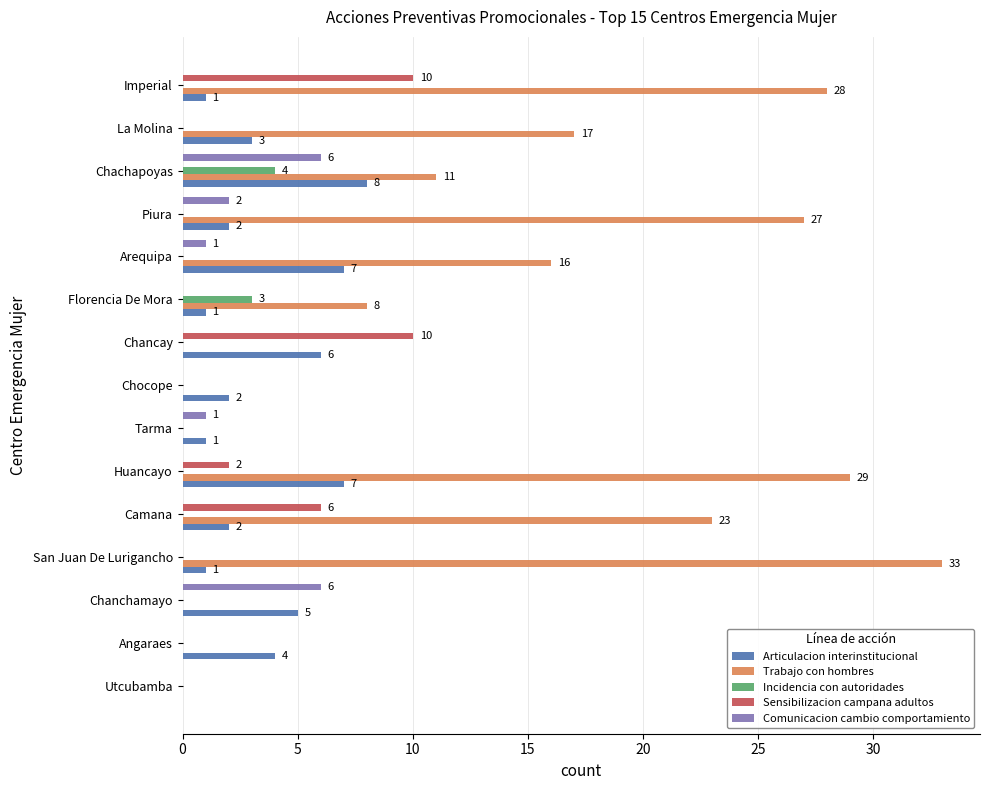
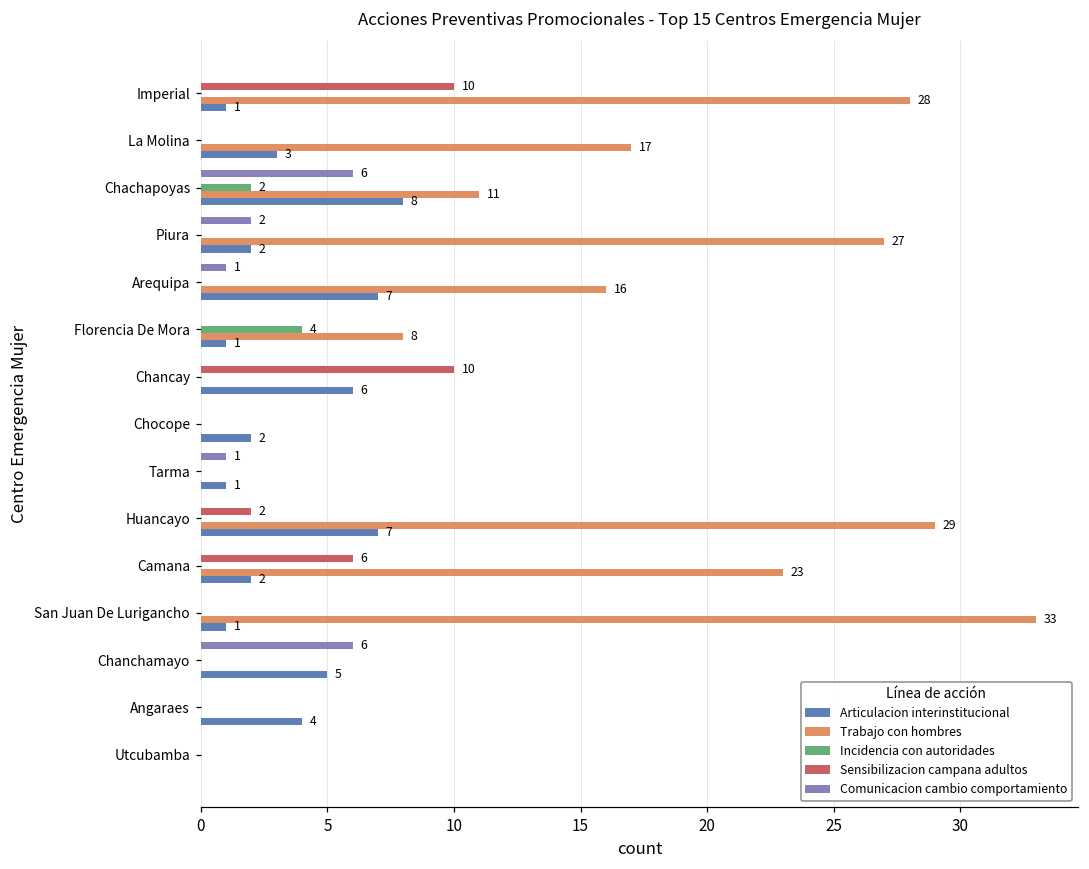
Incidencia con autoridades, Chachapoyas: 4 -> 2
Incidencia con autoridades, Florencia De Mora: 3 -> 4
